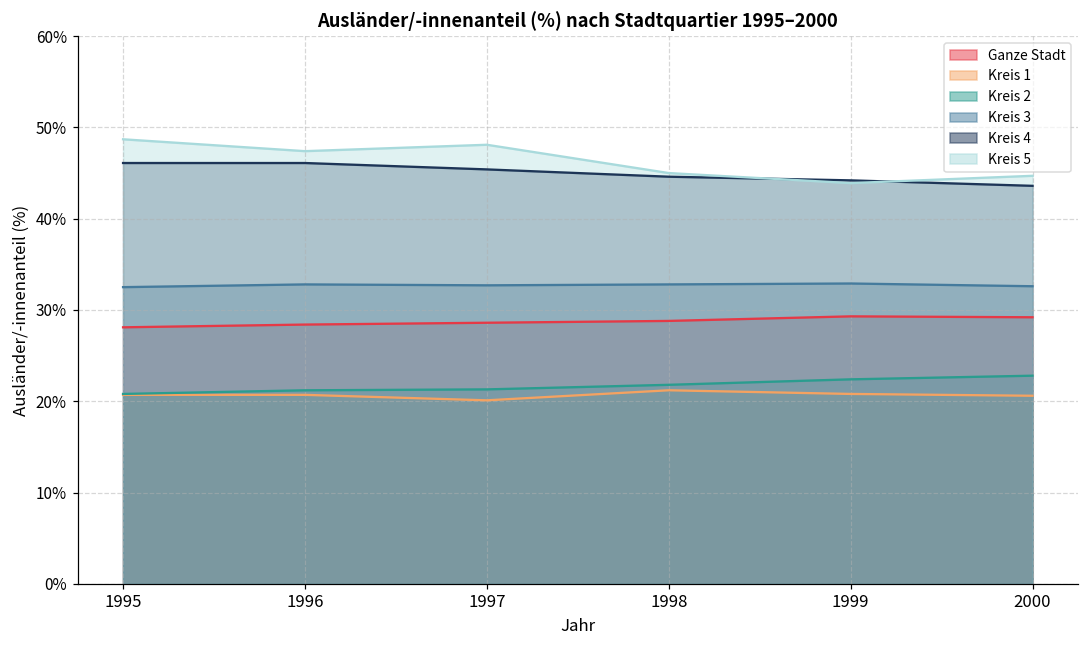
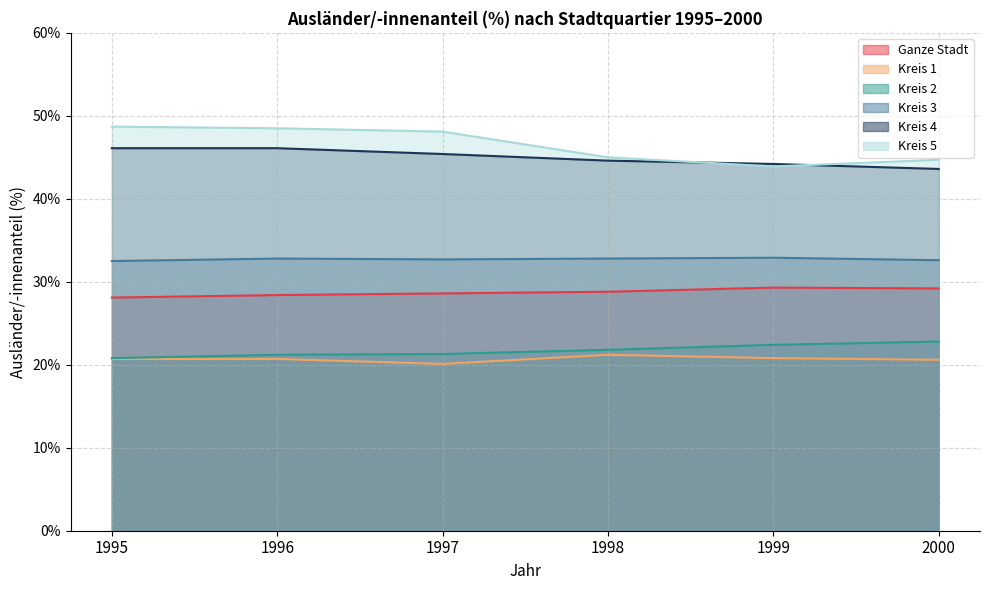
Kreis 5, 1996: 47% -> 49%
